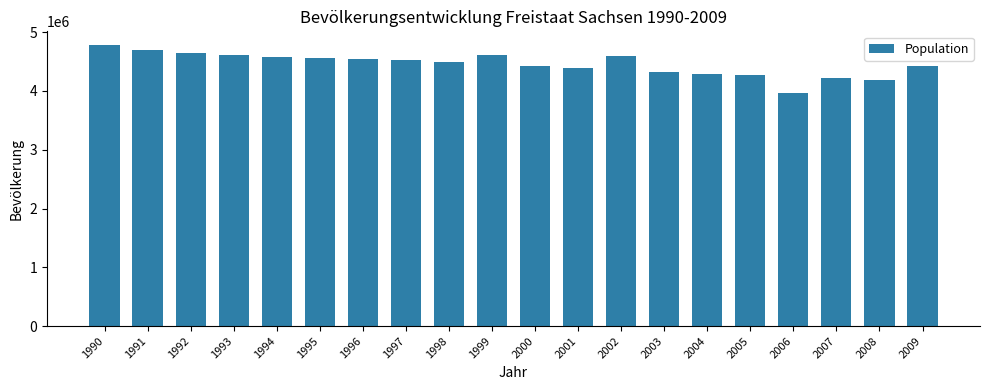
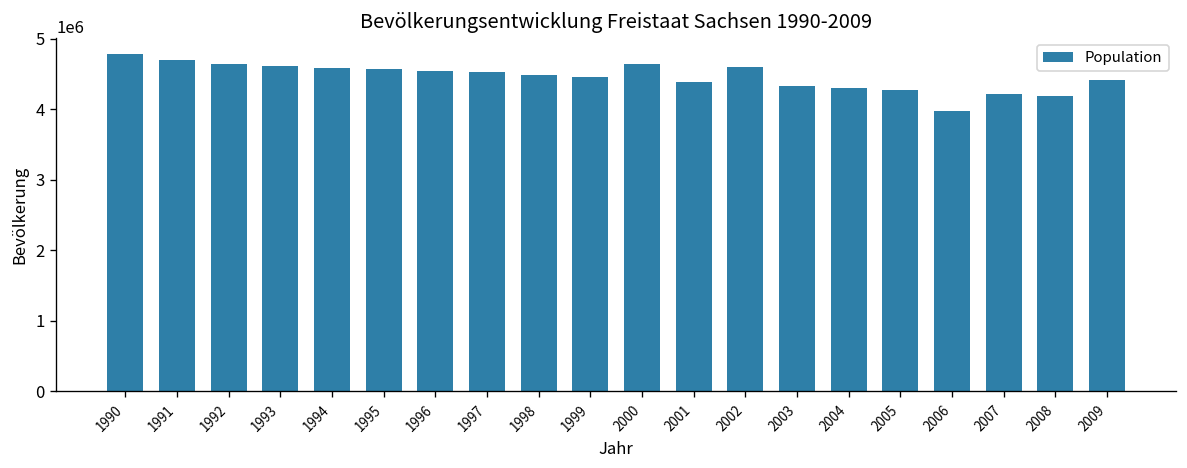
1999: 4600000 -> 4500000
2000: 4400000 -> 4600000
